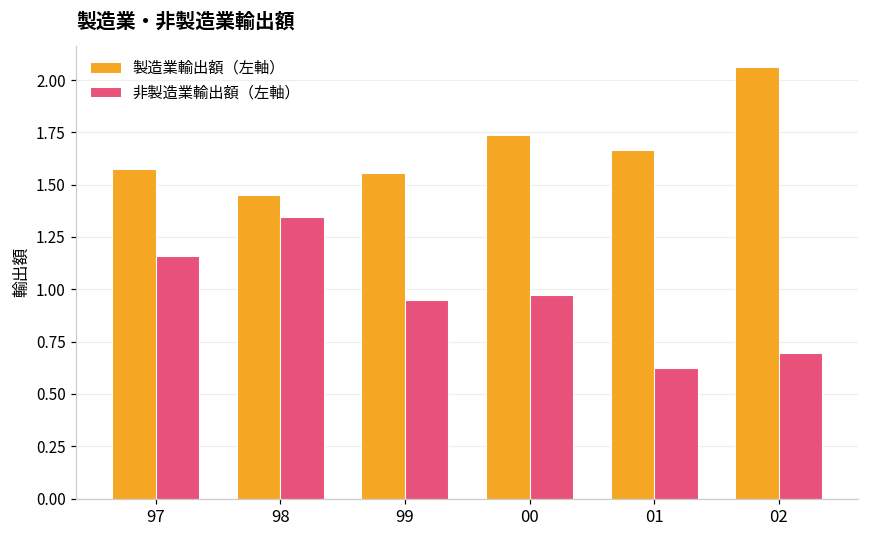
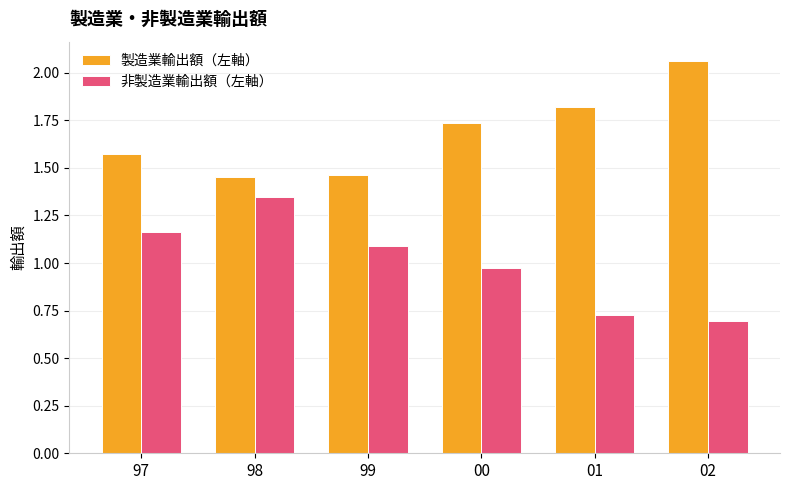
製造業輸出額（左軸）, 99: 1.55 -> 1.47
非製造業輸出額（左軸）, 99: 0.95 -> 1.09
製造業輸出額（左軸）, 01: 1.67 -> 1.82
非製造業輸出額（左軸）, 01: 0.62 -> 0.73
